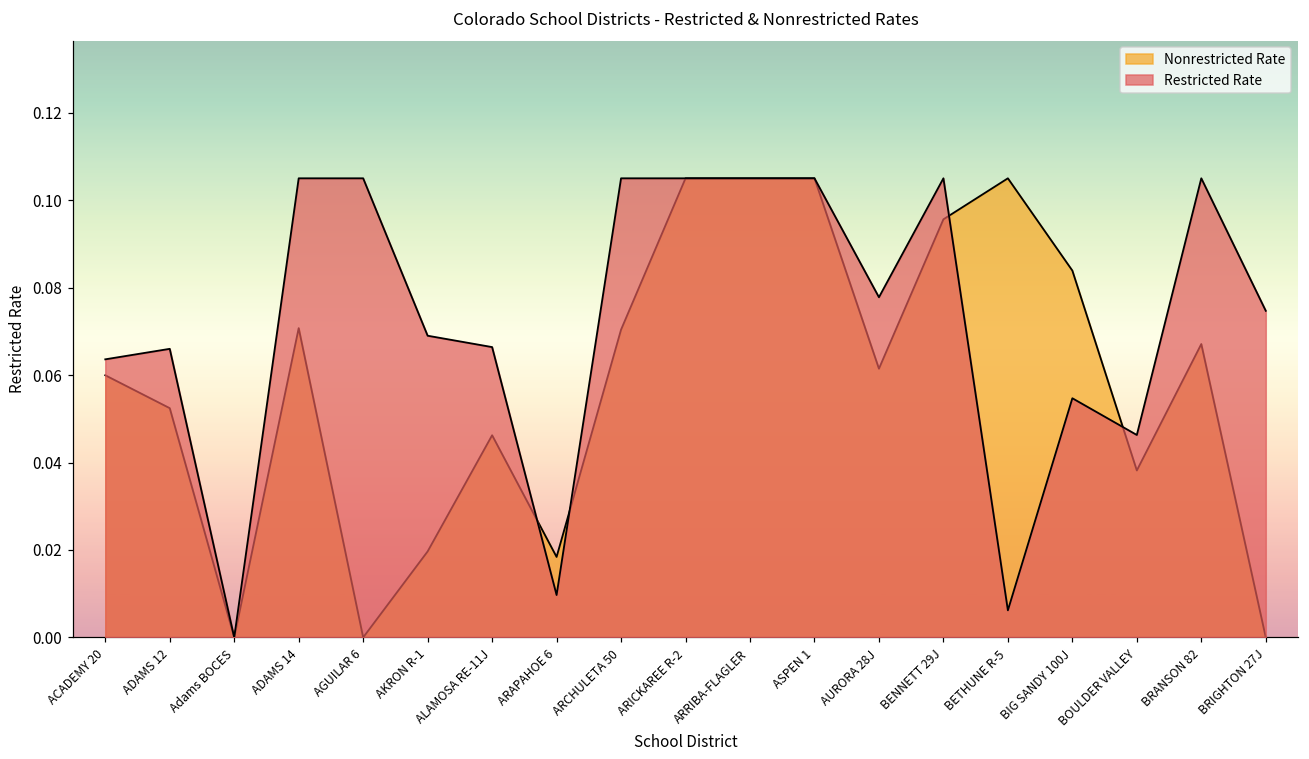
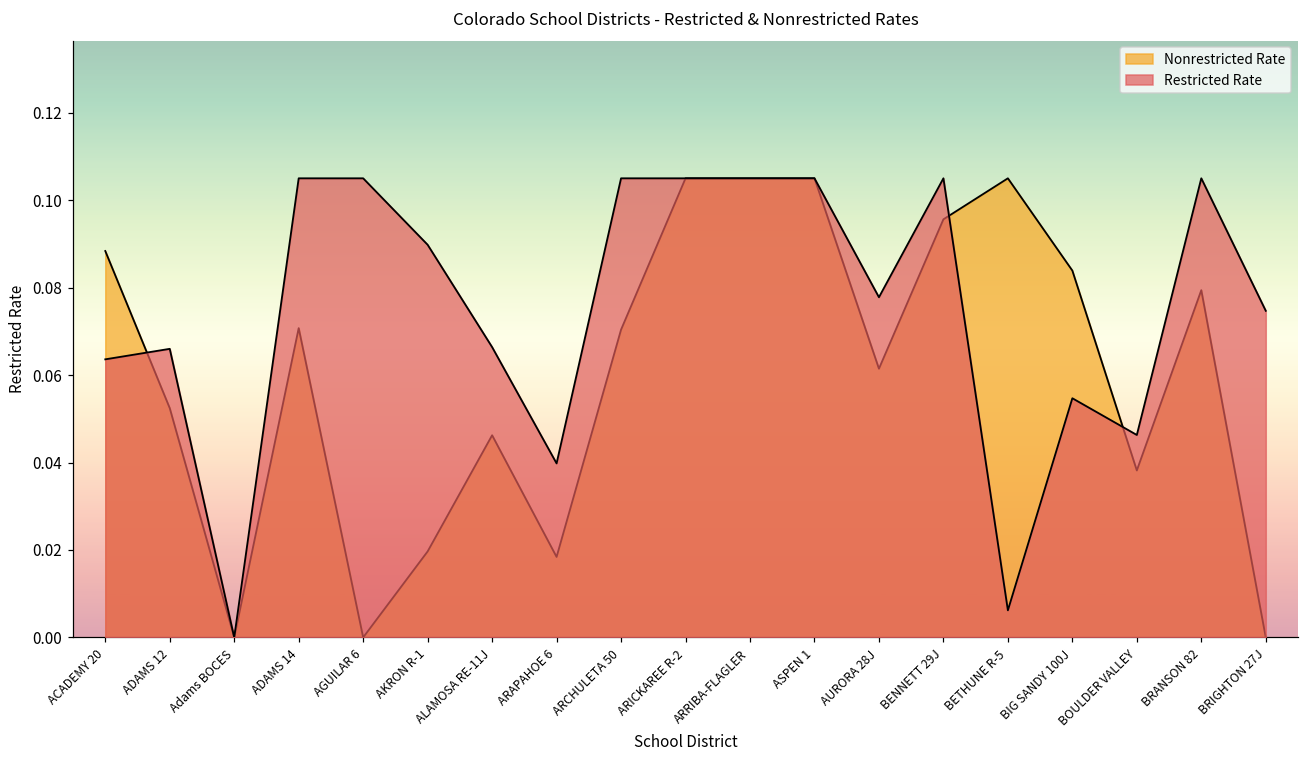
Nonrestricted Rate, ACADEMY 20: 0.060 -> 0.088
Restricted Rate, AKRON R-1: 0.069 -> 0.090
Restricted Rate, ARAPAHOE 6: 0.010 -> 0.040
Nonrestricted Rate, BRANSON 82: 0.067 -> 0.079
